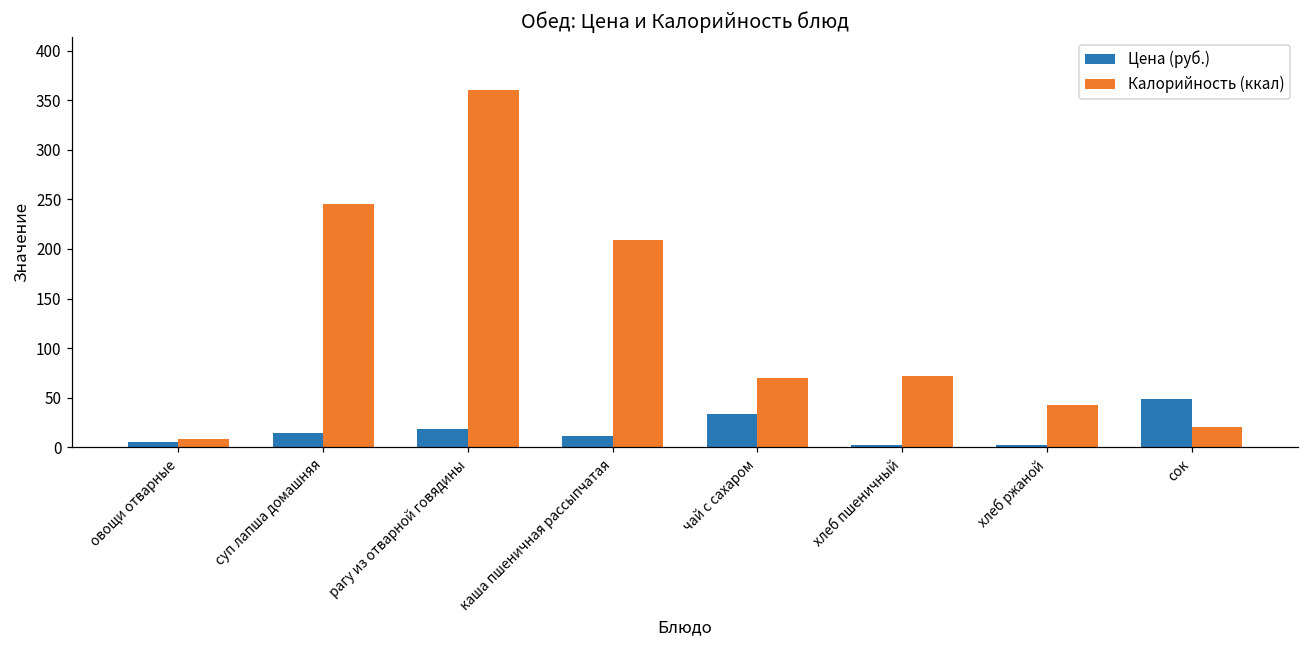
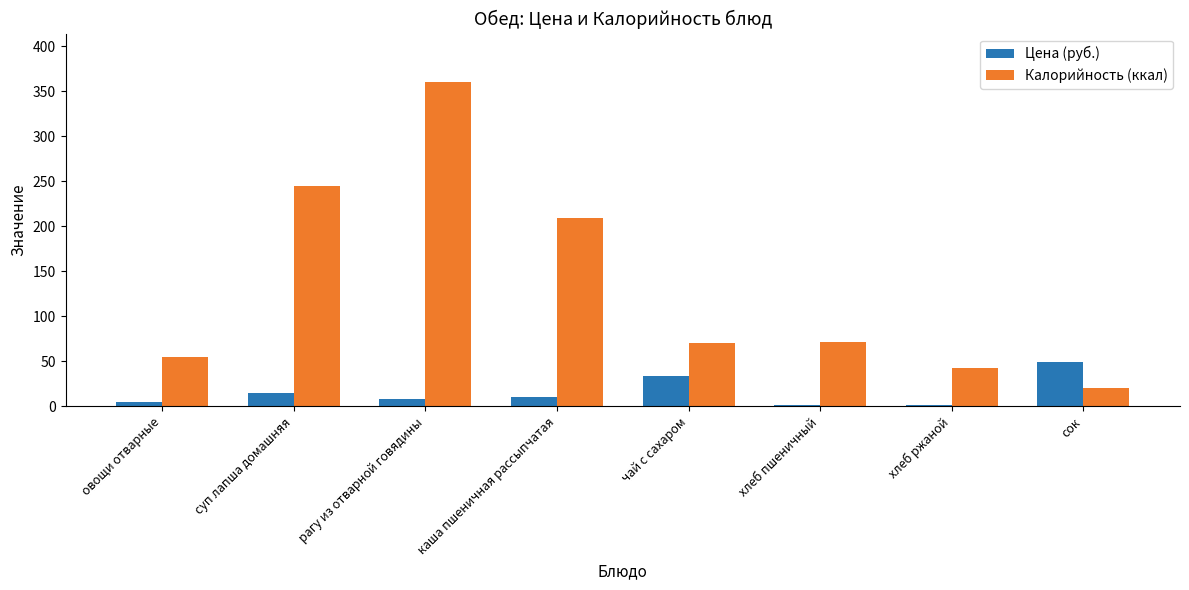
Калорийность (ккал), овощи отварные: 10 -> 60
Цена (руб.), рагу из отварной говядины: 20 -> 10
